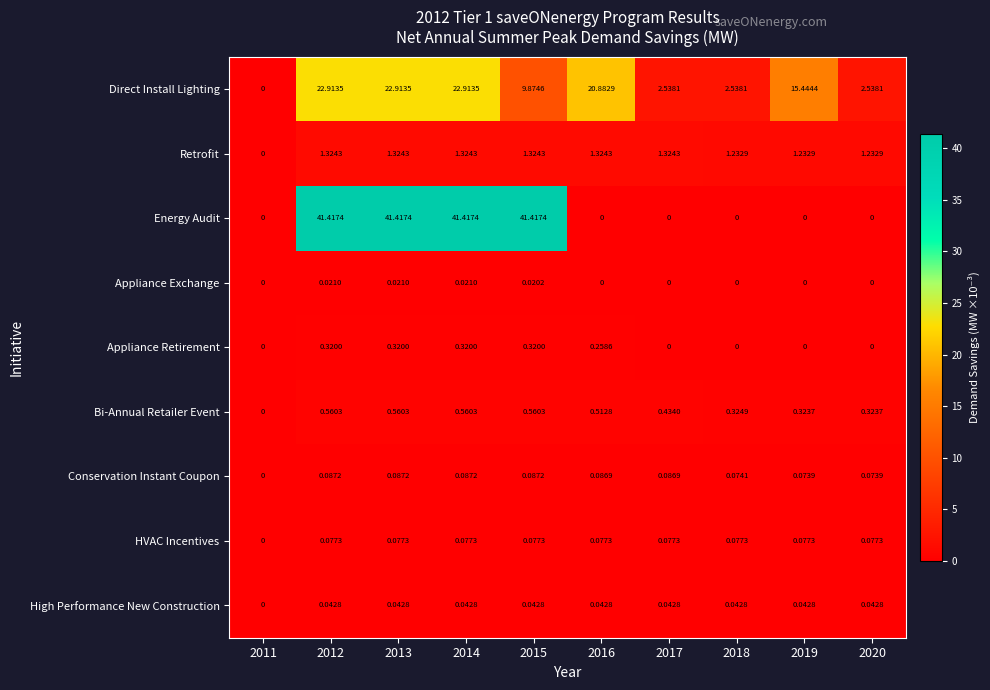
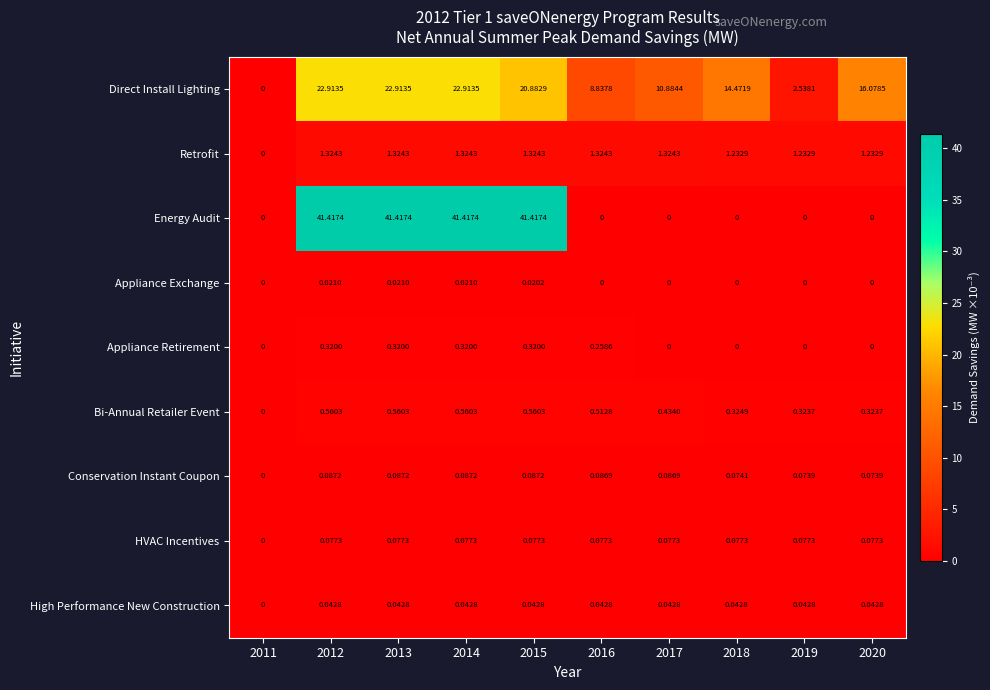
Direct Install Lighting, 2015: 9.8746 -> 20.8829
Direct Install Lighting, 2016: 20.8829 -> 8.8378
Direct Install Lighting, 2017: 2.5381 -> 10.8844
Direct Install Lighting, 2018: 2.5381 -> 14.4719
Direct Install Lighting, 2019: 15.4444 -> 2.5381
Direct Install Lighting, 2020: 2.5381 -> 16.0785
